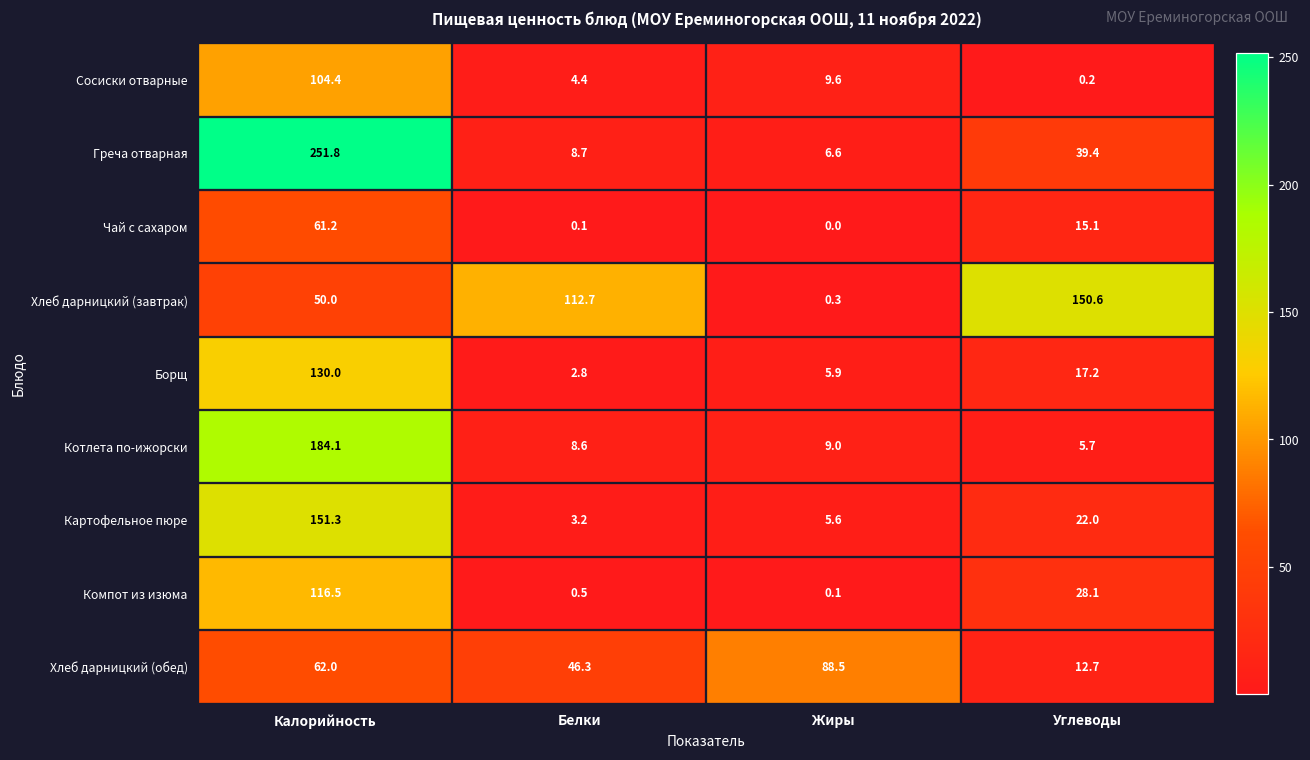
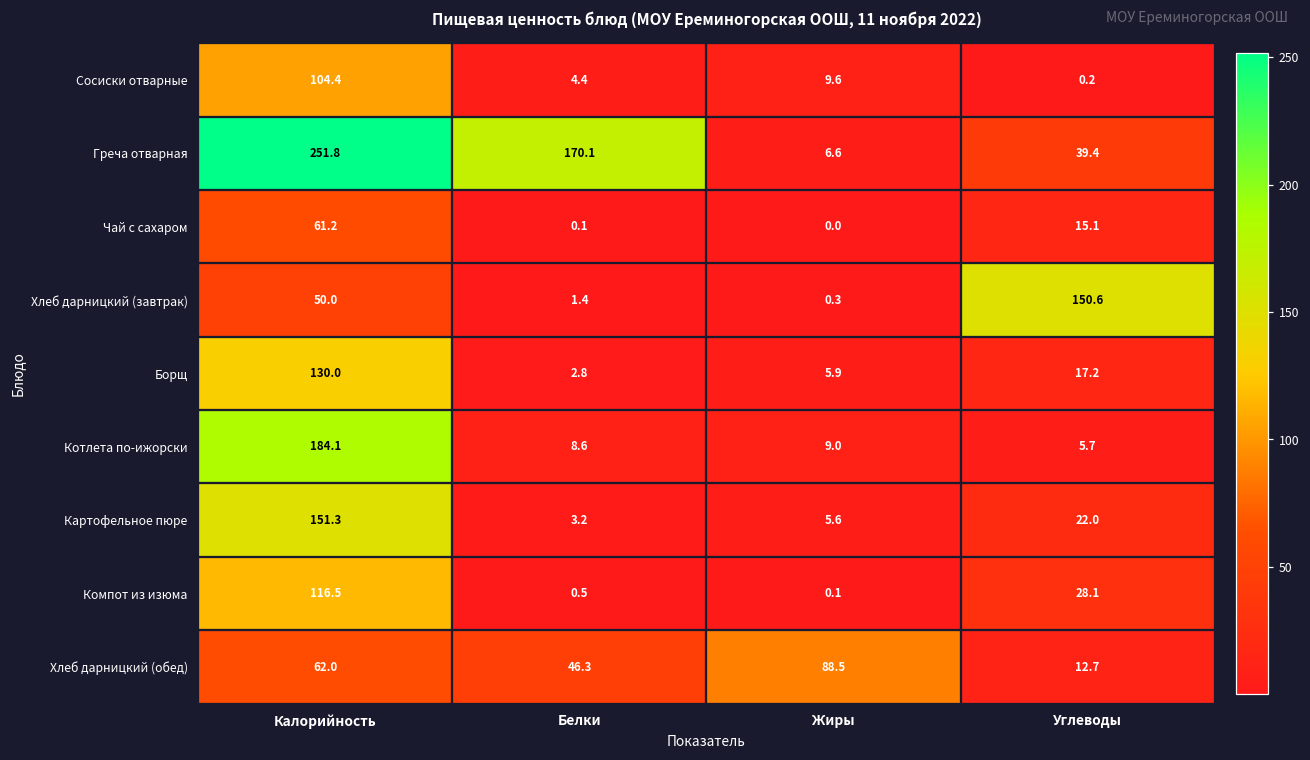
Греча отварная, Белки: 8.7 -> 170.1
Хлеб дарницкий (завтрак), Белки: 112.7 -> 1.4
